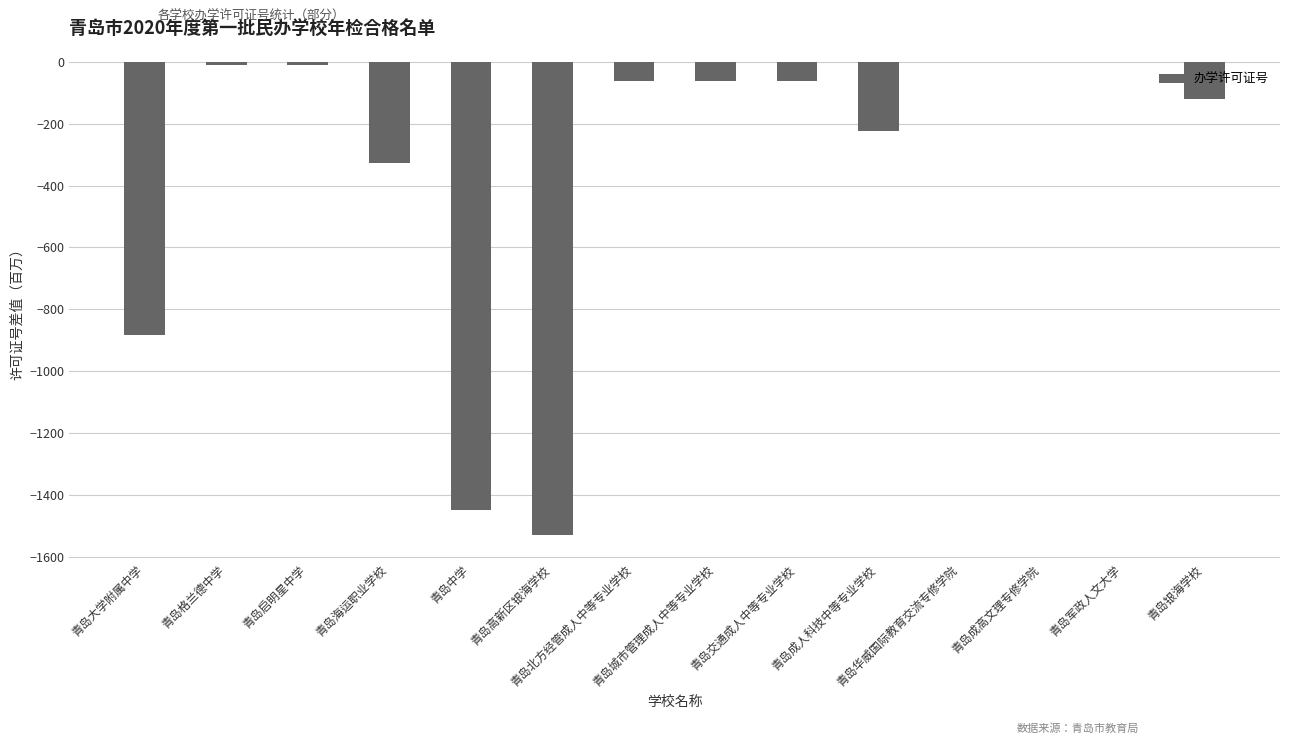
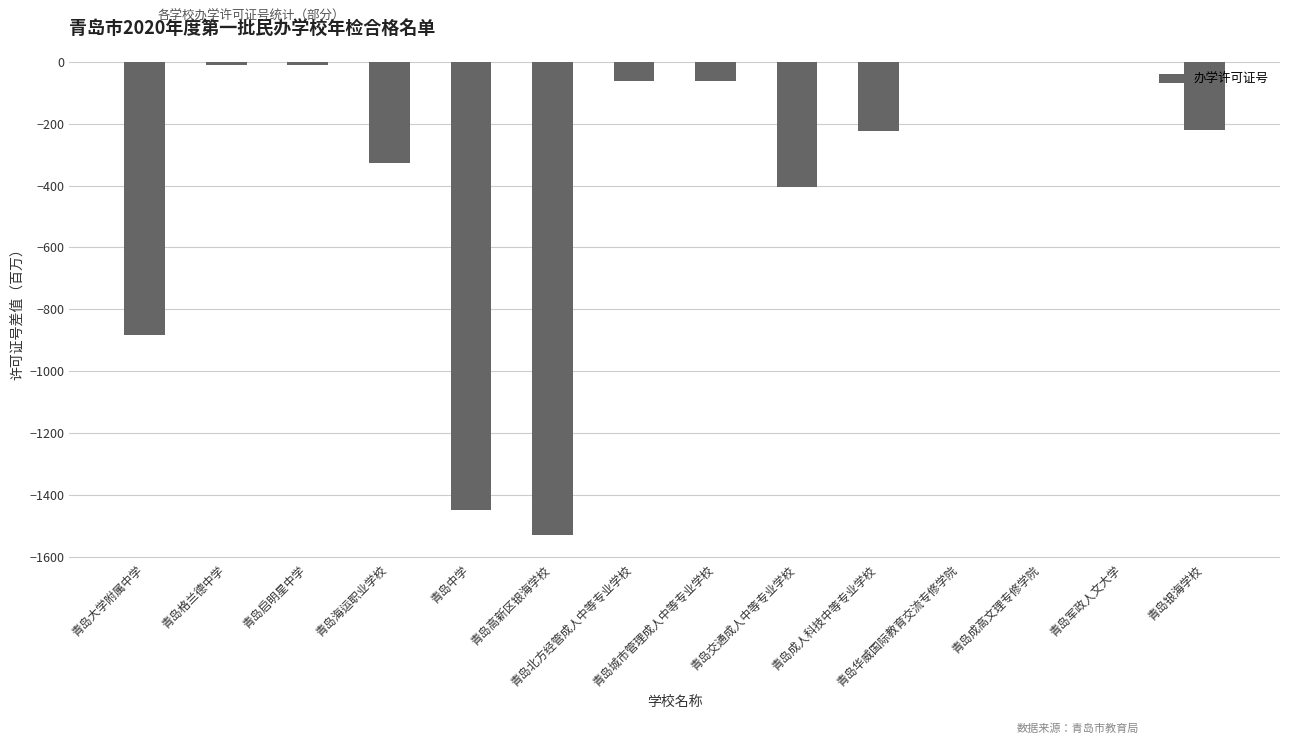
青岛交通成人中等专业学校: -60 -> -410
青岛银海学校: -120 -> -220
